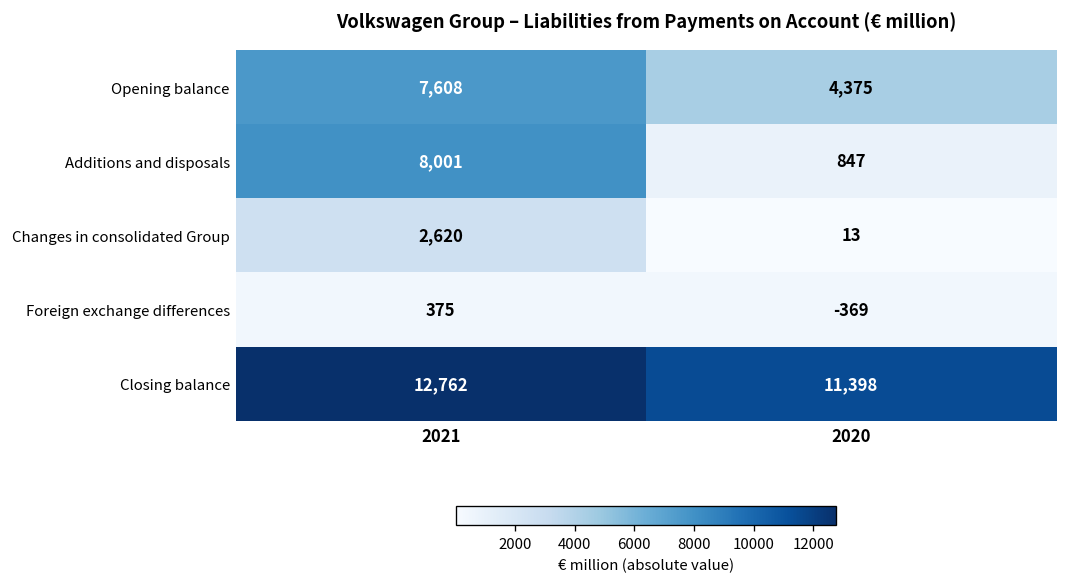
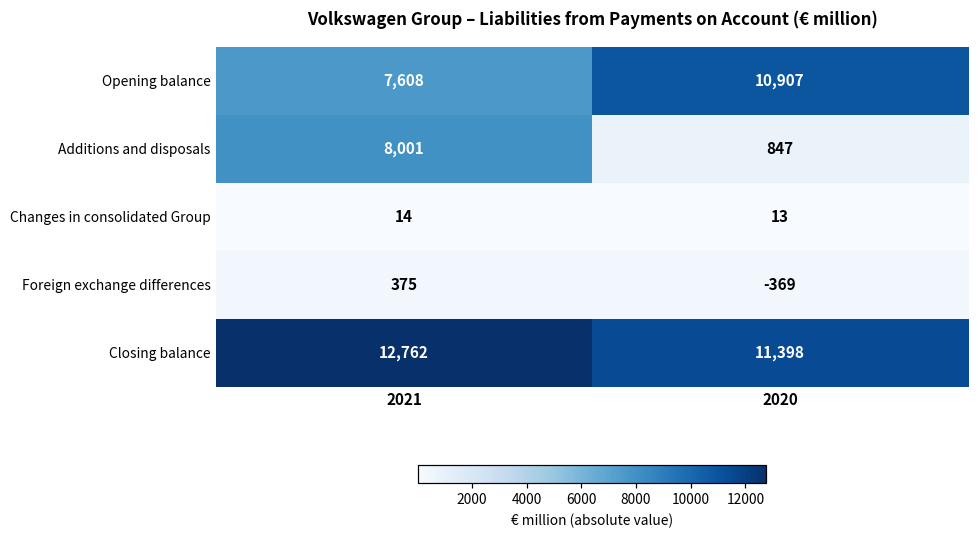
Opening balance, 2020: 4,375 -> 10,907
Changes in consolidated Group, 2021: 2,620 -> 14
